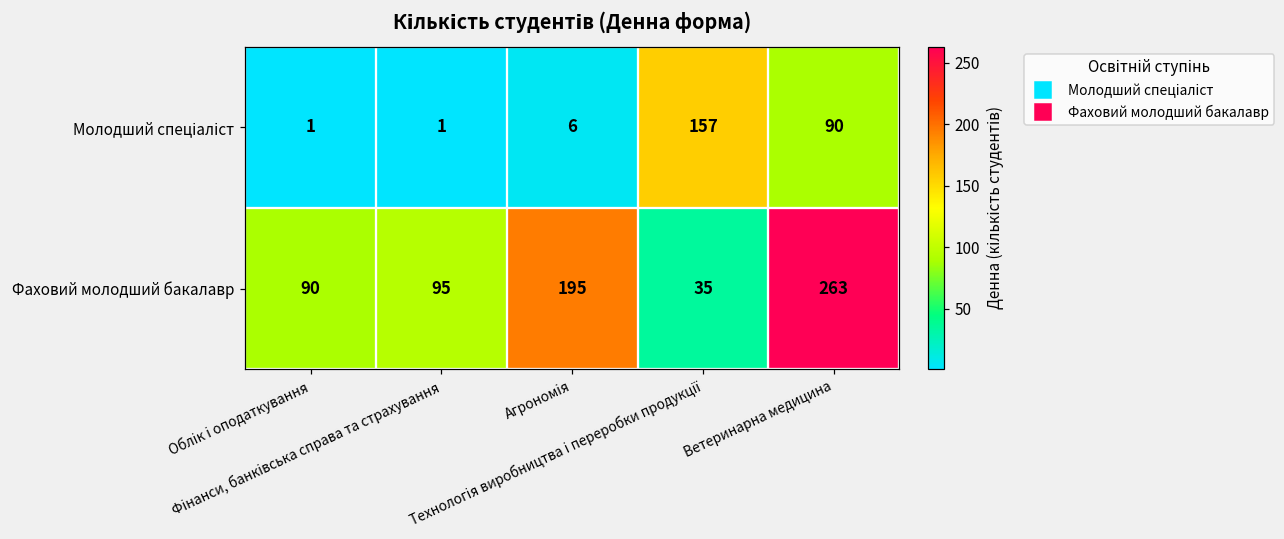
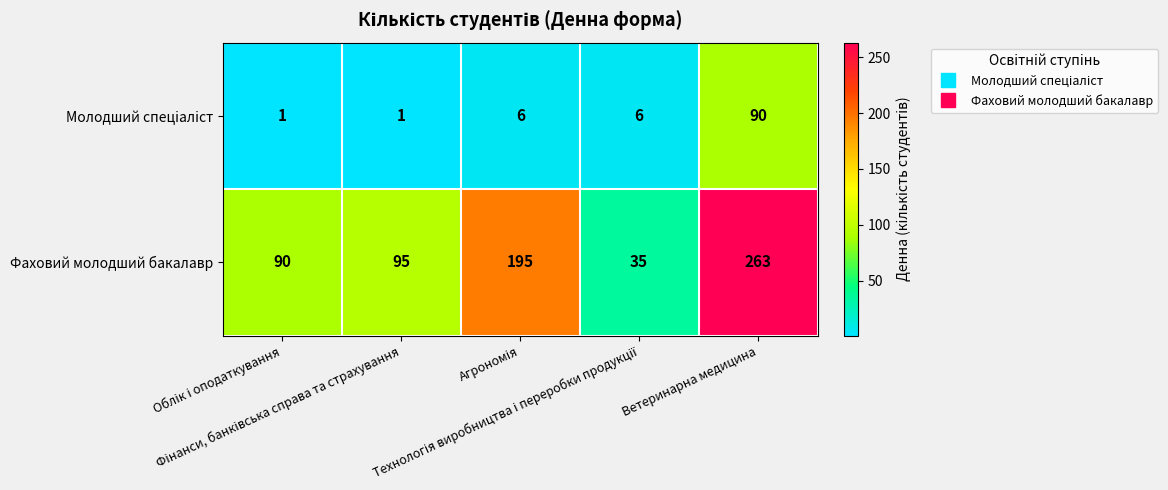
Молодший спеціаліст, Технологія виробництва і переробки продукції: 157 -> 6
